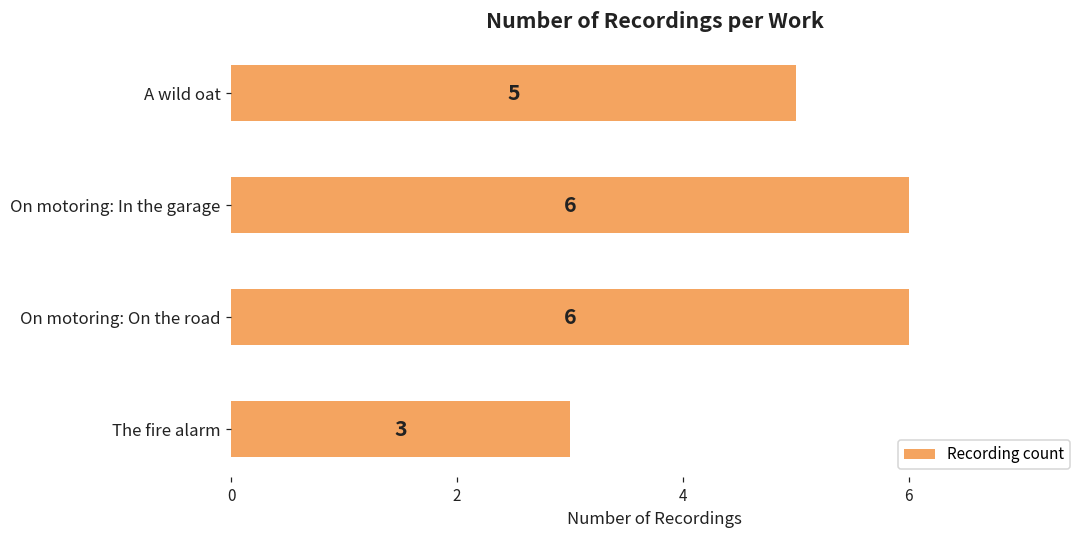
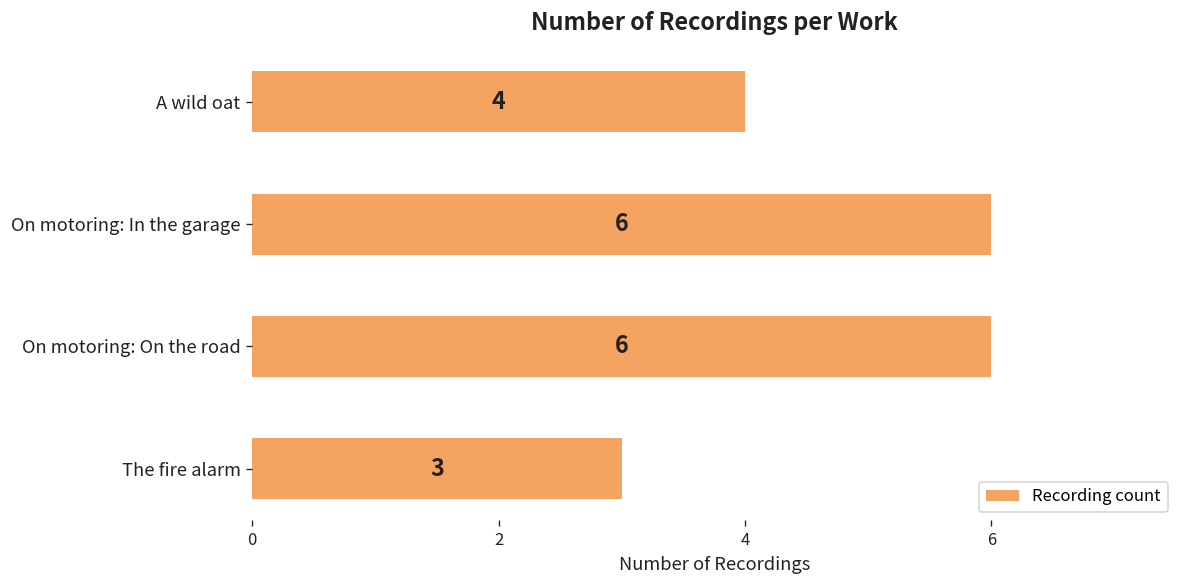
A wild oat: 5 -> 4
